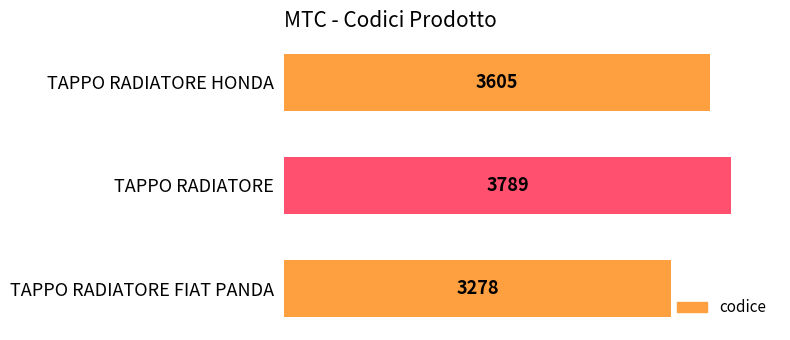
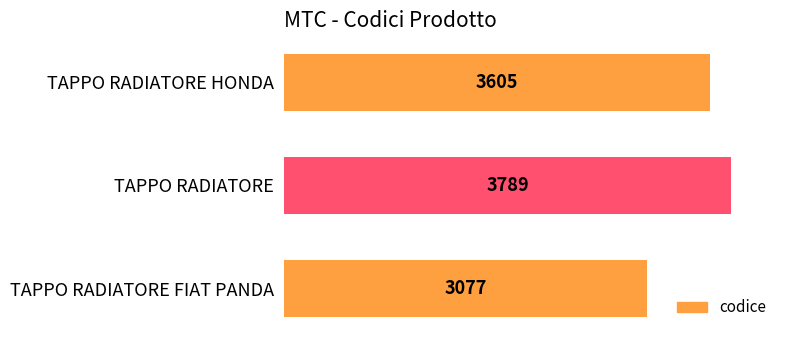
TAPPO RADIATORE FIAT PANDA: 3278 -> 3077
